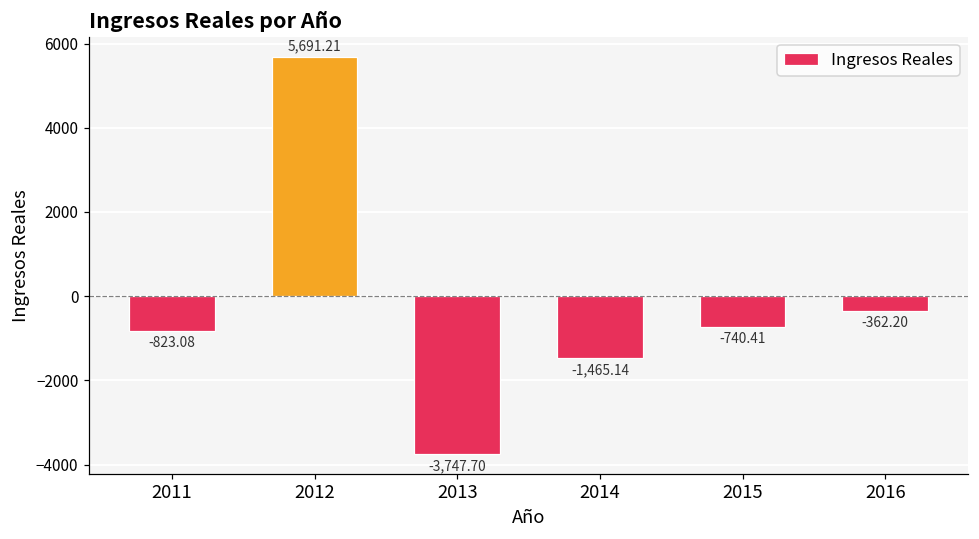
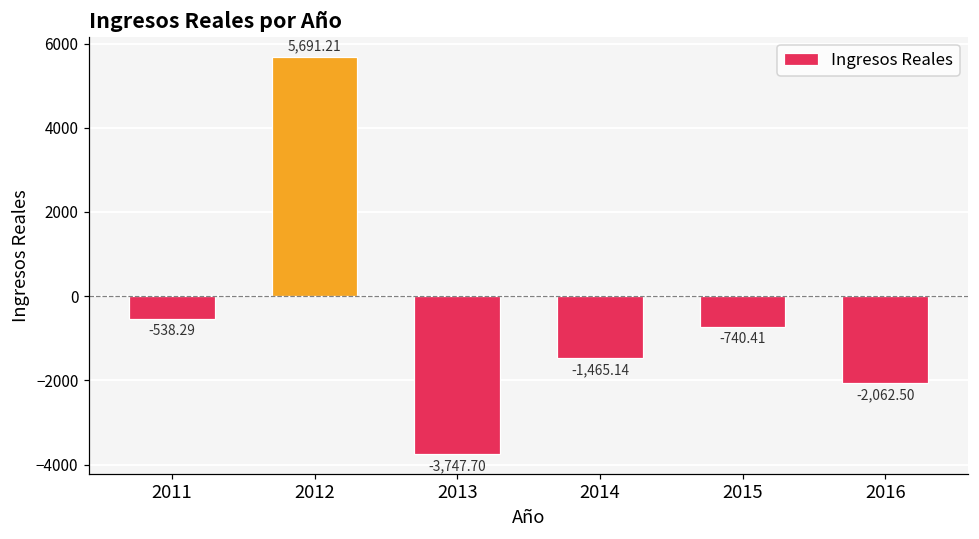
2011: -823.08 -> -538.29
2016: -362.20 -> -2,062.50
